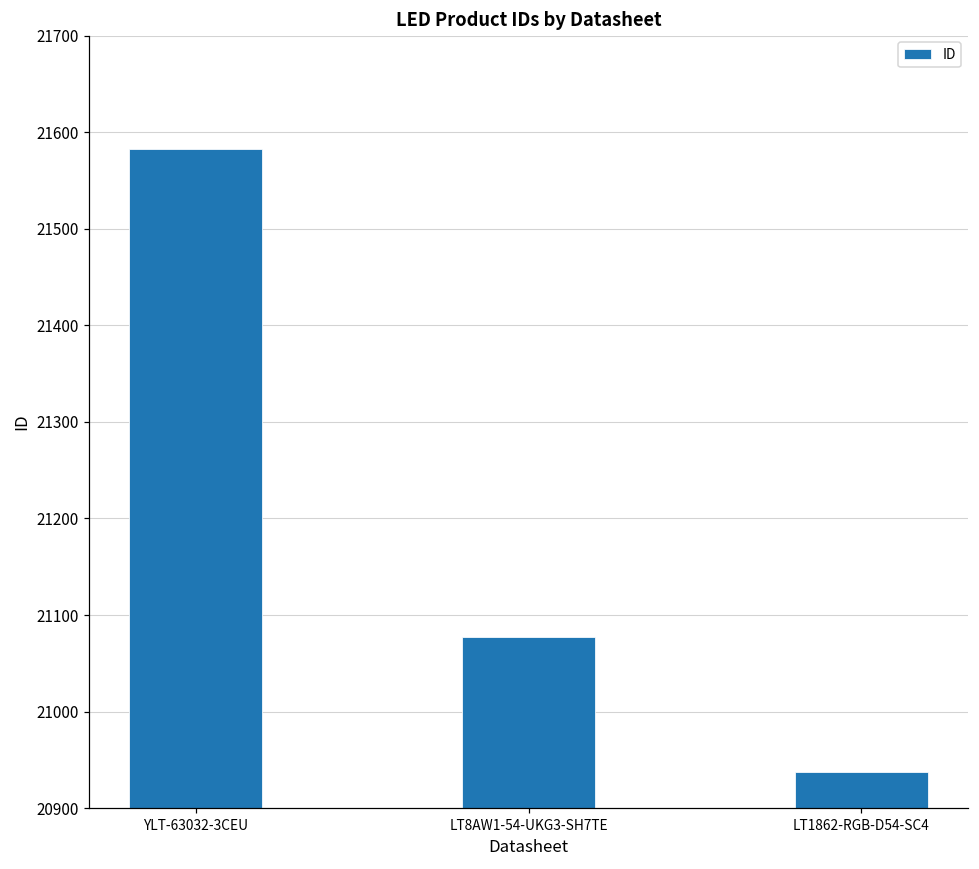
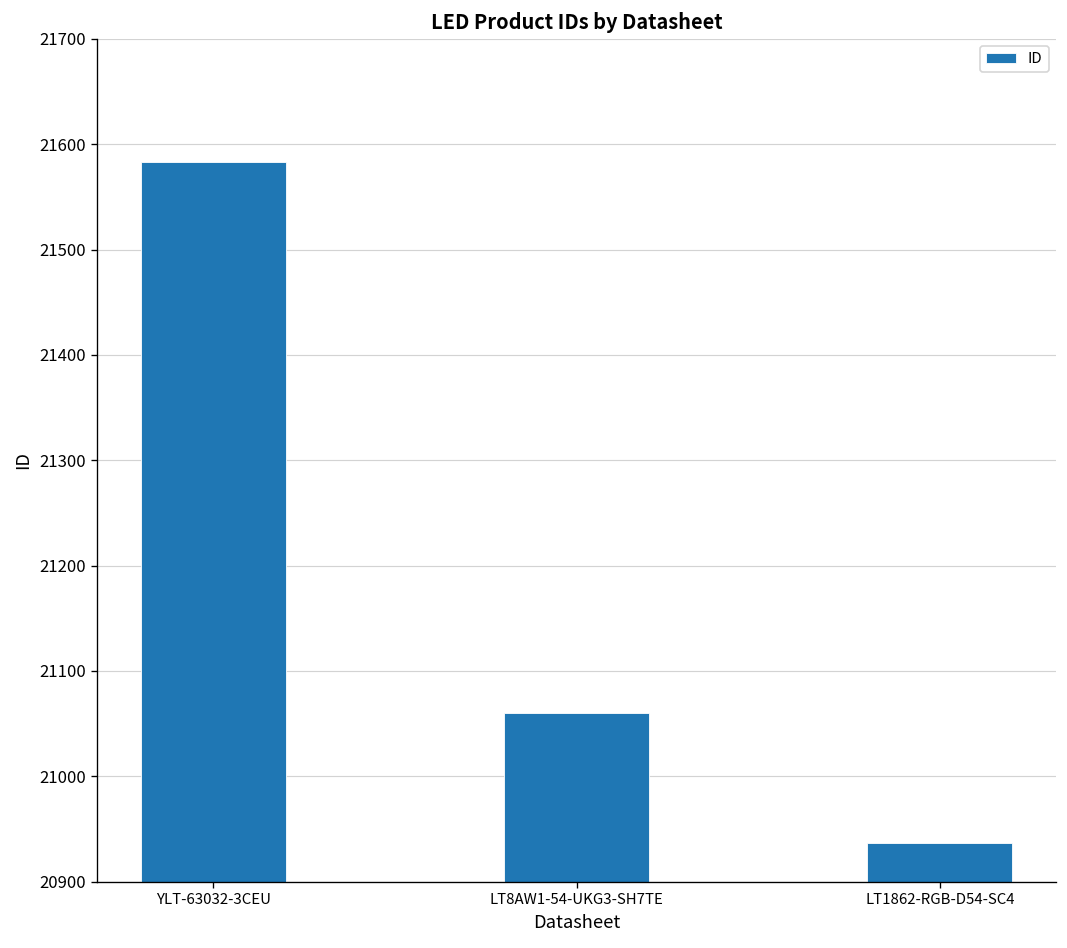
LT8AW1-54-UKG3-SH7TE: 21080 -> 21060
